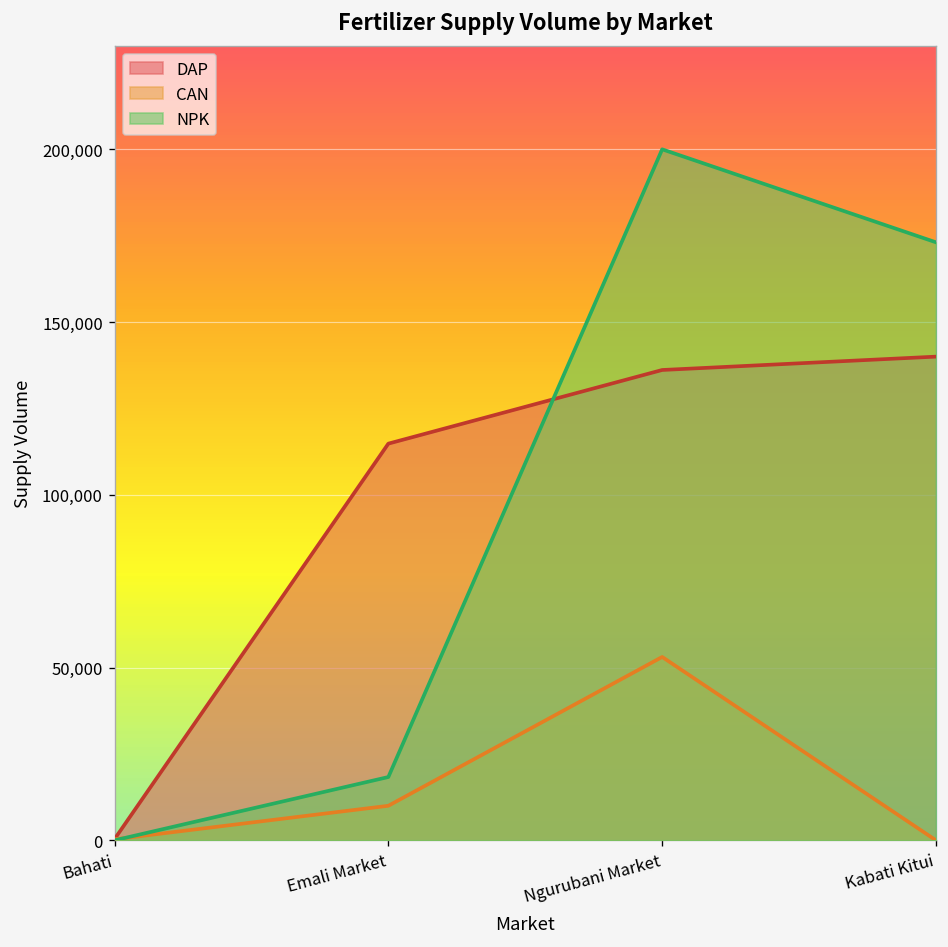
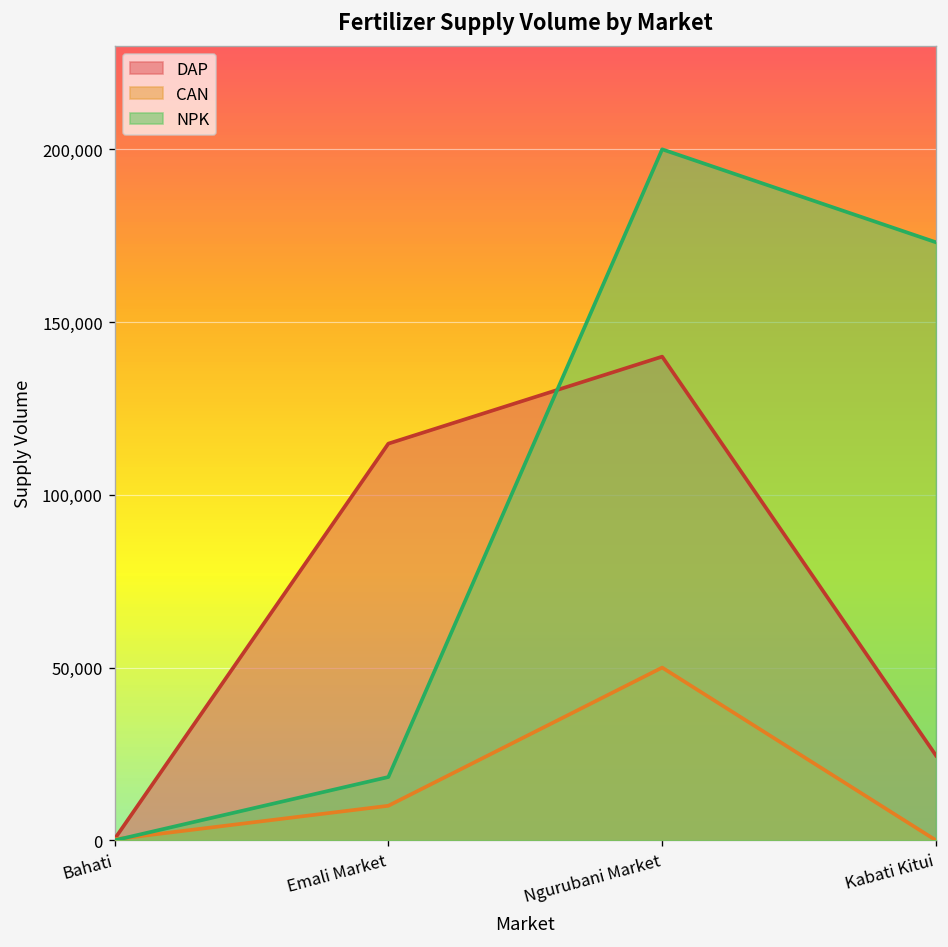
DAP, Ngurubani Market: 136,000 -> 140,000
CAN, Ngurubani Market: 53,000 -> 50,000
DAP, Kabati Kitui: 140,000 -> 25,000
